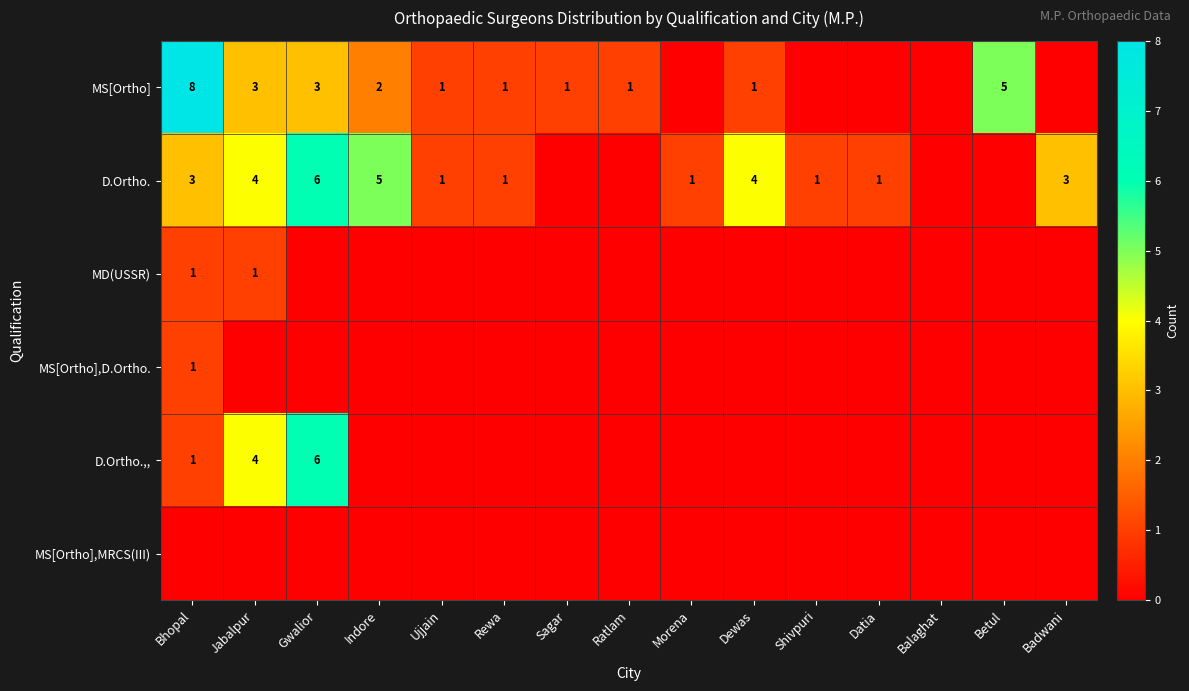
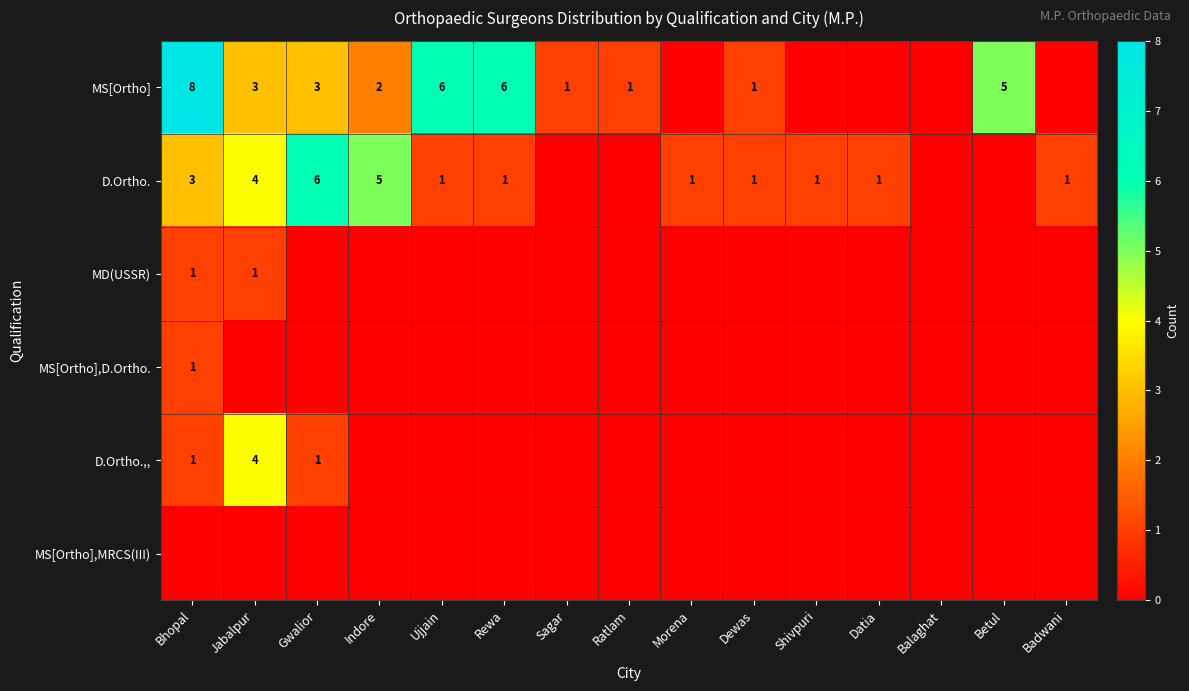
MS[Ortho], Ujjain: 1 -> 6
MS[Ortho], Rewa: 1 -> 6
D.Ortho., Dewas: 4 -> 1
D.Ortho., Badwani: 3 -> 1
D.Ortho.,,, Gwalior: 6 -> 1
